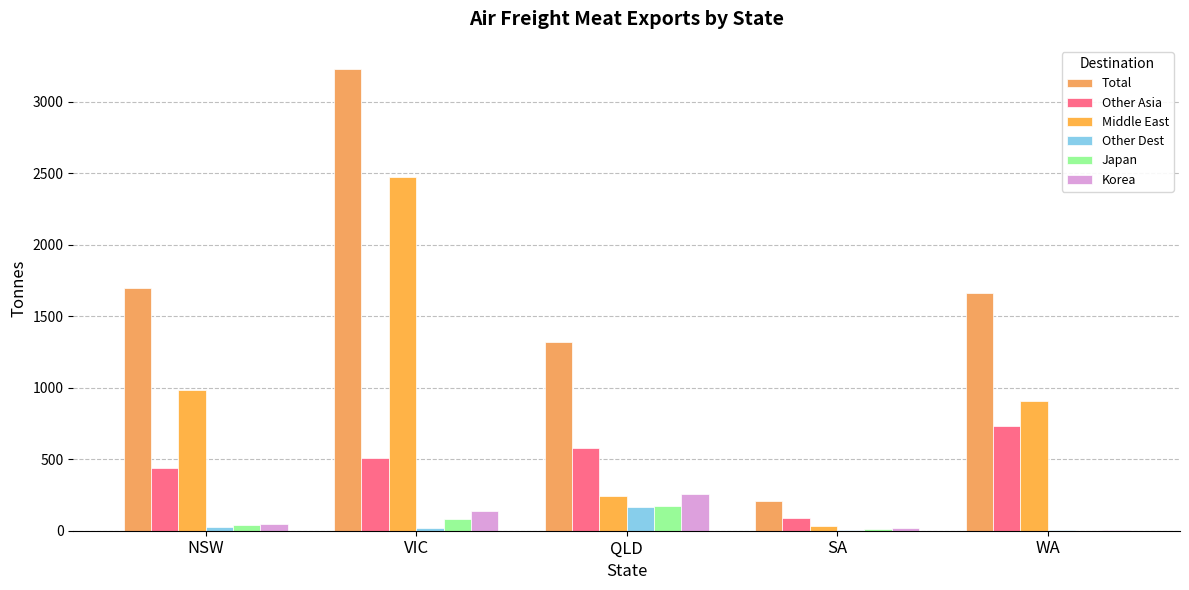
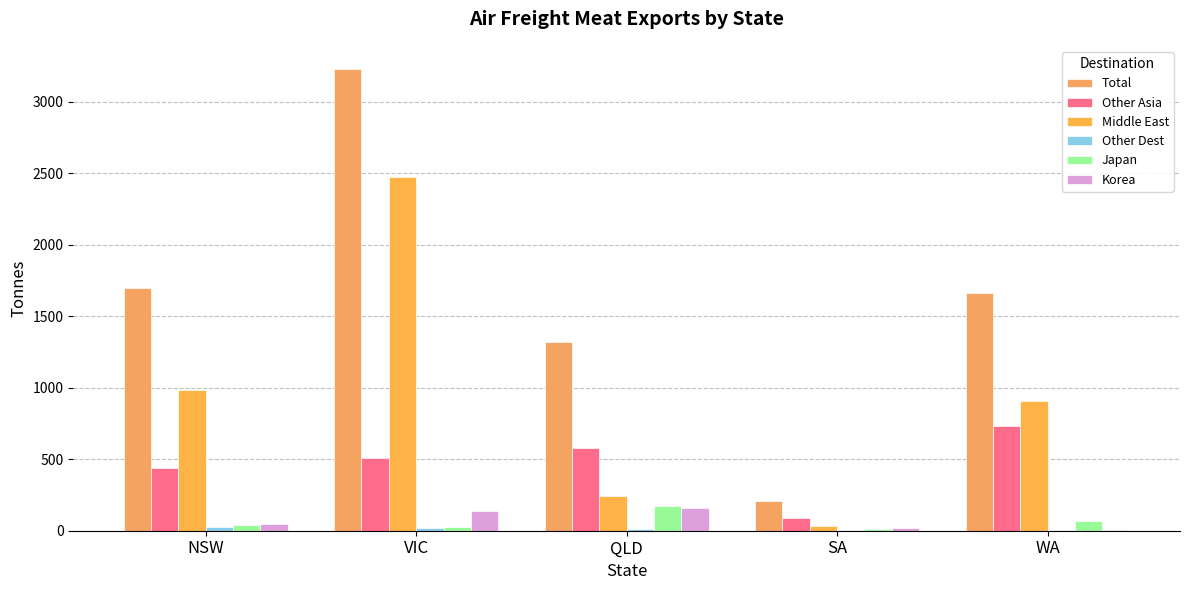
Japan, VIC: 80 -> 20
Other Dest, QLD: 170 -> 10
Korea, QLD: 260 -> 160
Japan, WA: 0 -> 70
